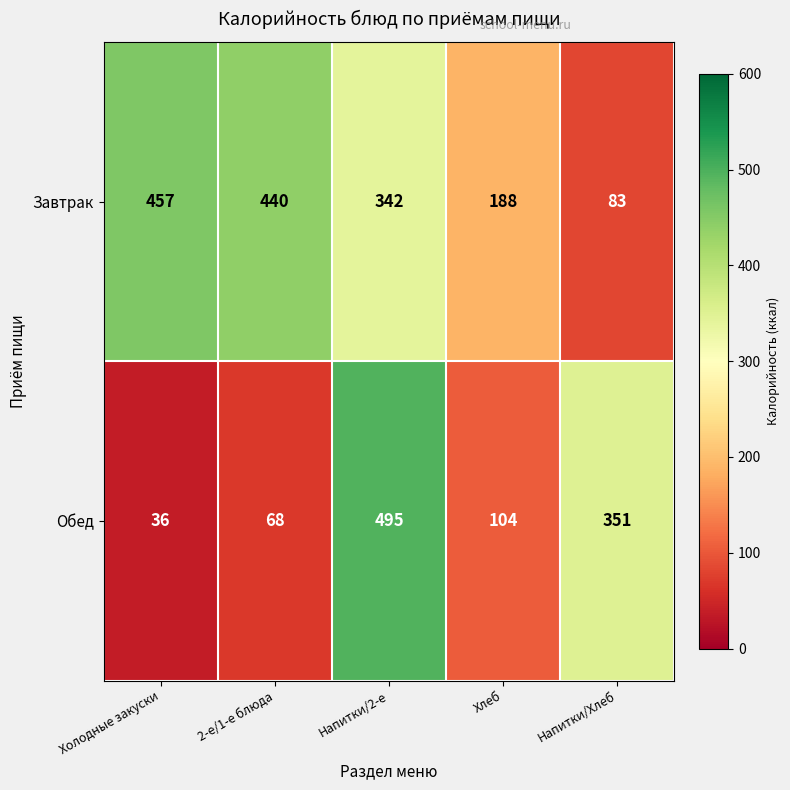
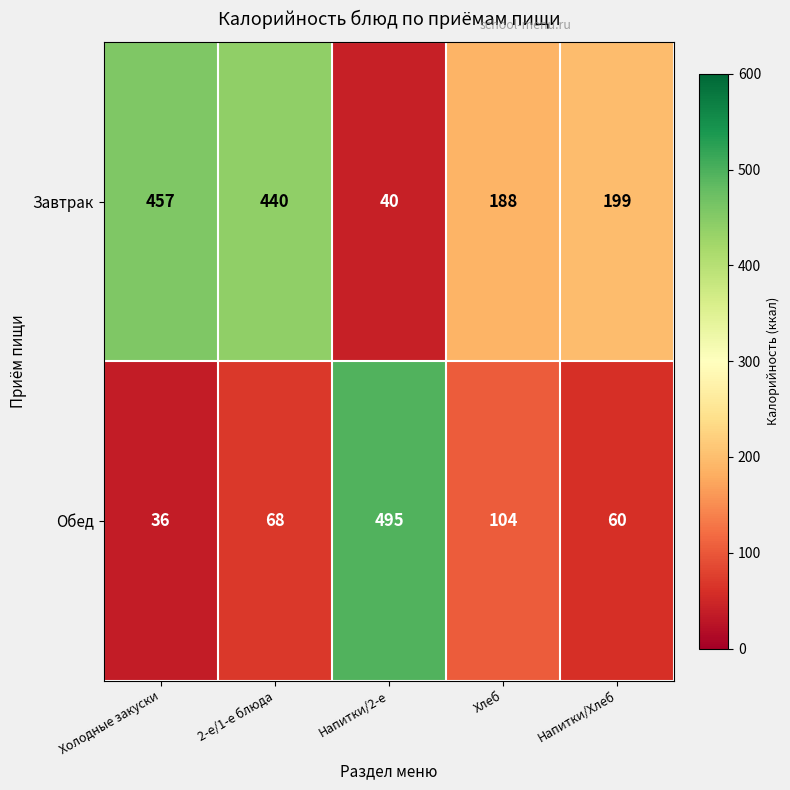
Завтрак, Напитки/2-е: 342 -> 40
Завтрак, Напитки/Хлеб: 83 -> 199
Обед, Напитки/Хлеб: 351 -> 60
